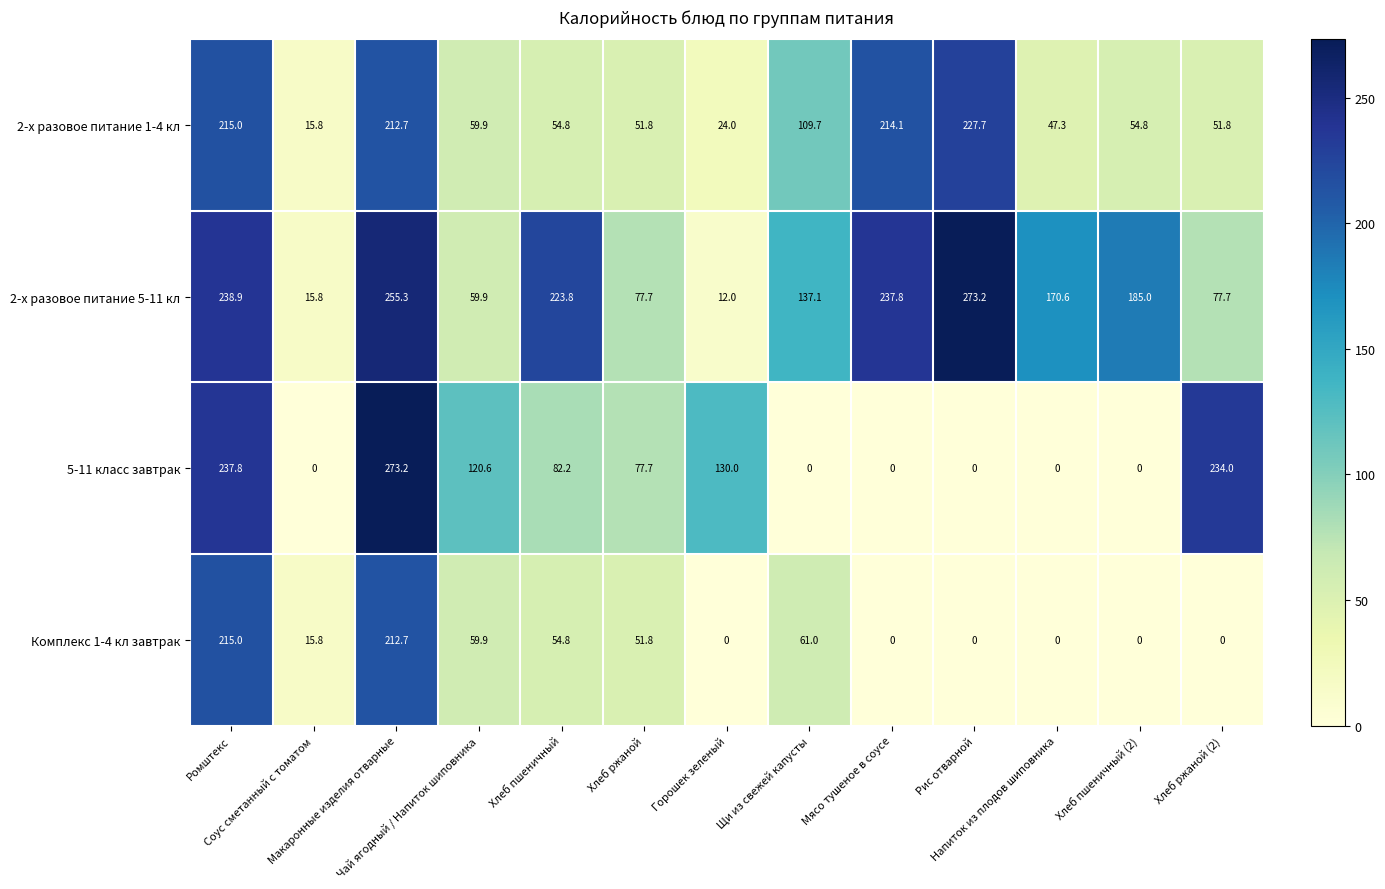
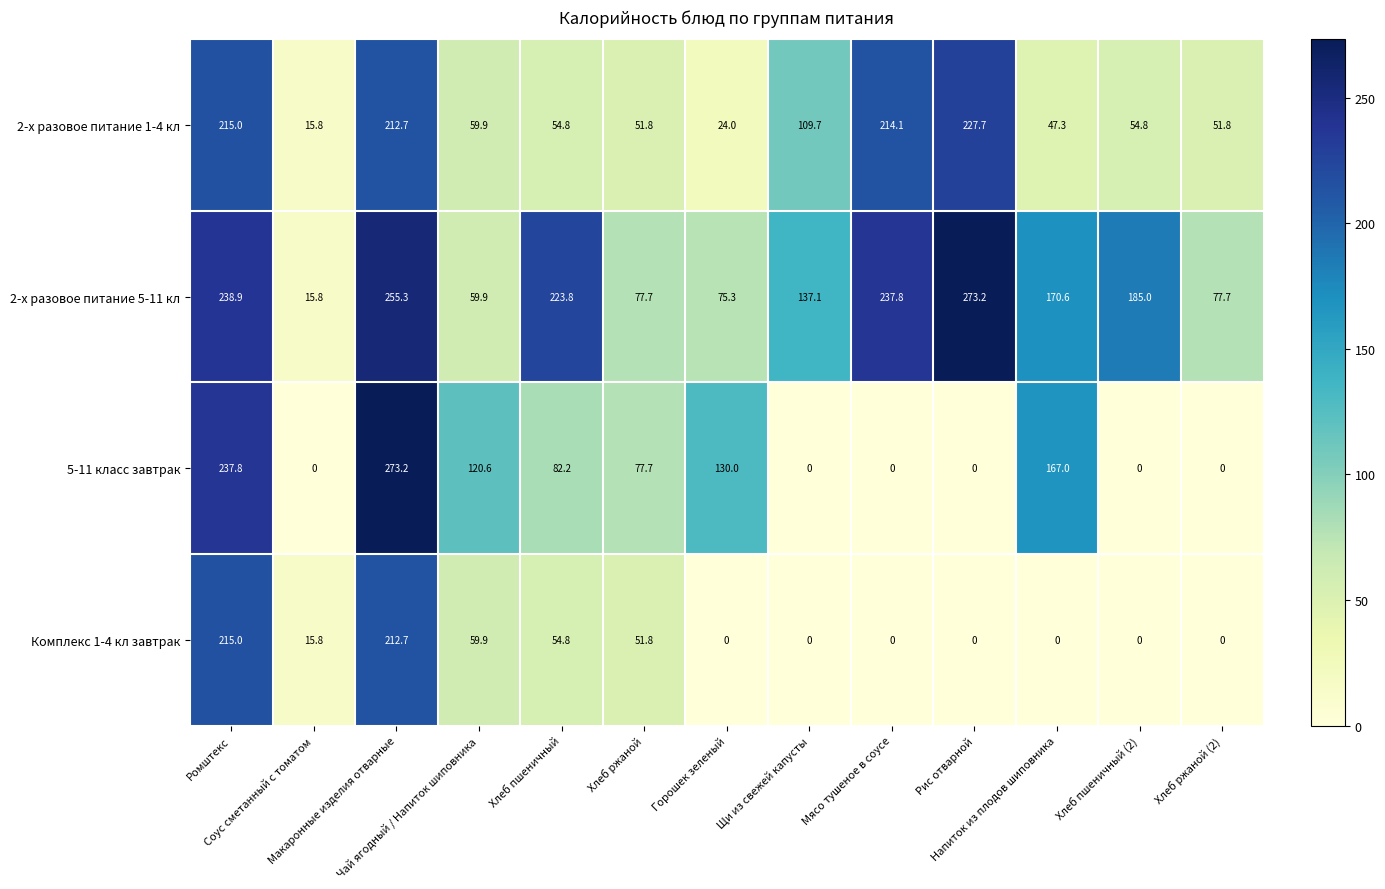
2-х разовое питание 5-11 кл, Горошек зеленый: 12.0 -> 75.3
5-11 класс завтрак, Напиток из плодов шиповника: 0 -> 167.0
5-11 класс завтрак, Хлеб ржаной (2): 234.0 -> 0
Комплекс 1-4 кл завтрак, Щи из свежей капусты: 61.0 -> 0
